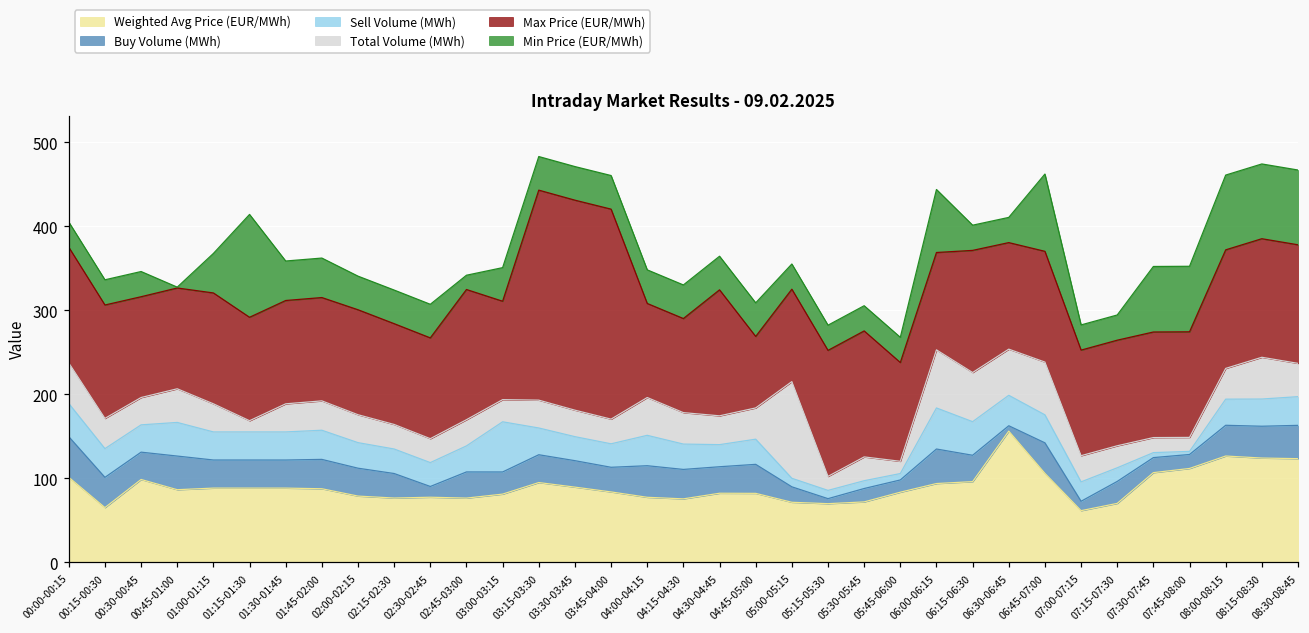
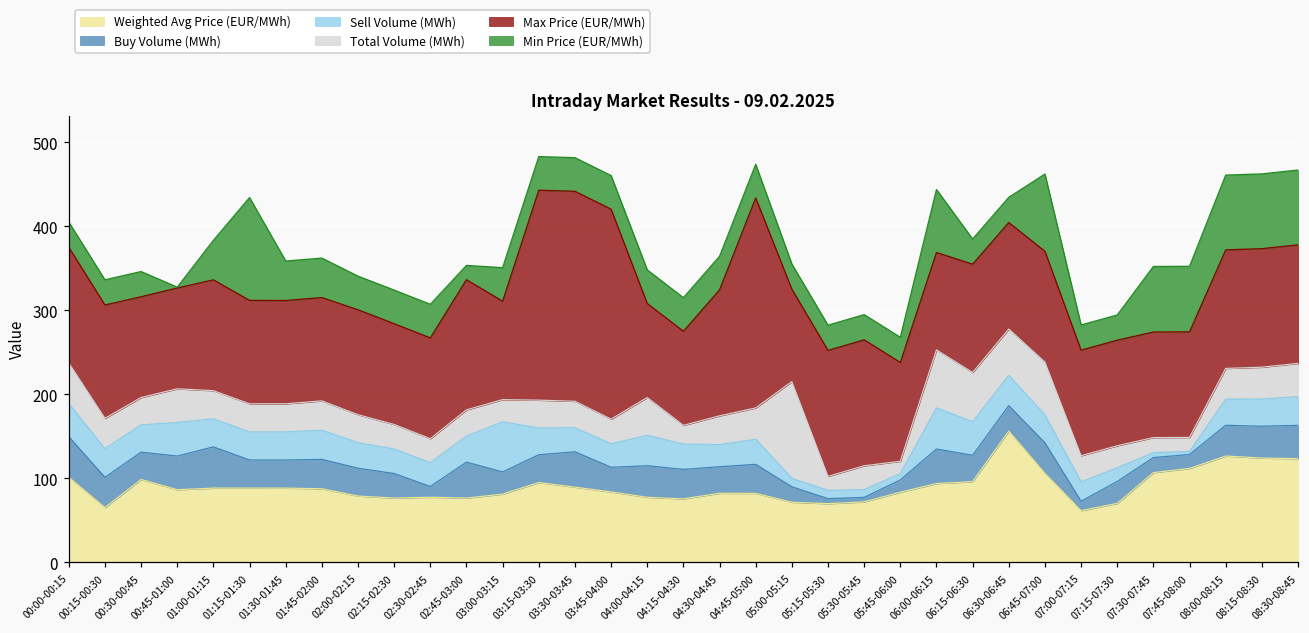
Buy Volume (MWh), 01:00-01:15: 30 -> 50
Total Volume (MWh), 01:15-01:30: 10 -> 30
Buy Volume (MWh), 02:45-03:00: 30 -> 40
Buy Volume (MWh), 03:30-03:45: 30 -> 40
Total Volume (MWh), 04:15-04:30: 40 -> 20
Max Price (EUR/MWh), 04:45-05:00: 90 -> 250
Buy Volume (MWh), 05:30-05:45: 20 -> 10
Max Price (EUR/MWh), 06:15-06:30: 150 -> 130
Buy Volume (MWh), 06:30-06:45: 10 -> 30
Total Volume (MWh), 08:15-08:30: 50 -> 40
